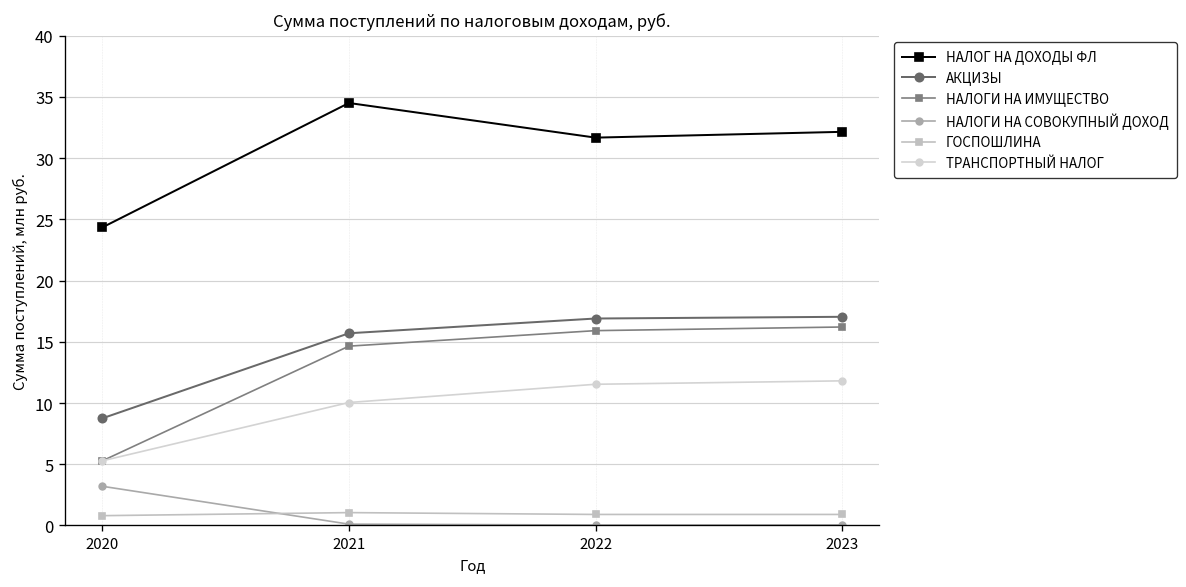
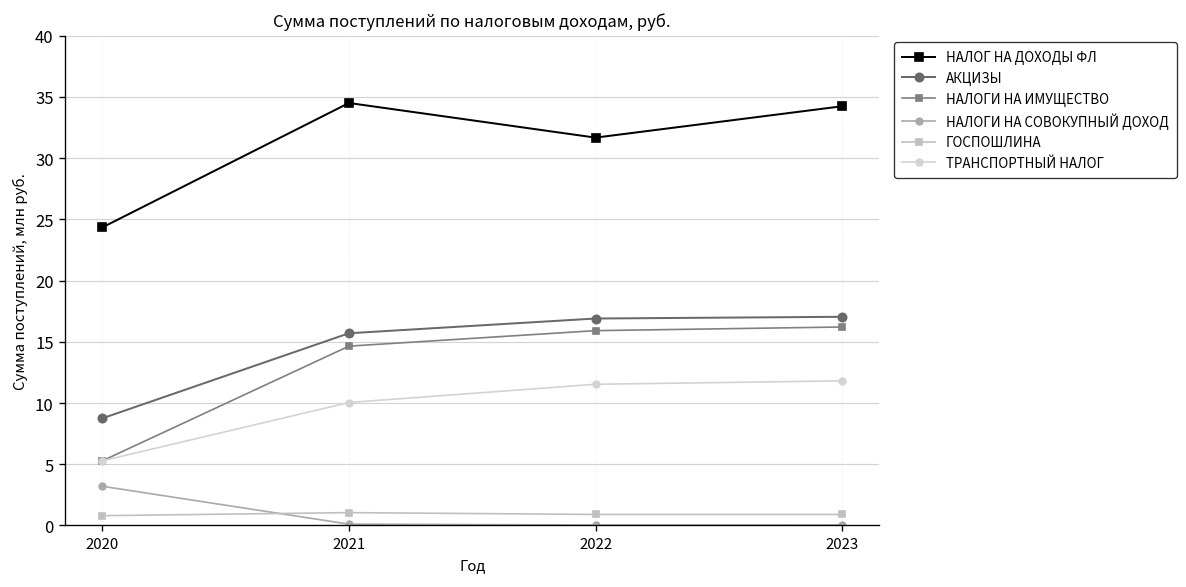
НАЛОГ НА ДОХОДЫ ФЛ, 2023: 32.1 -> 34.2
